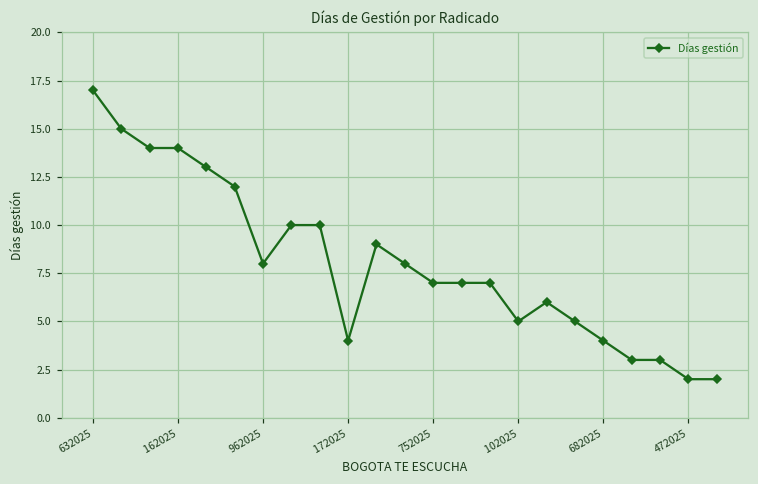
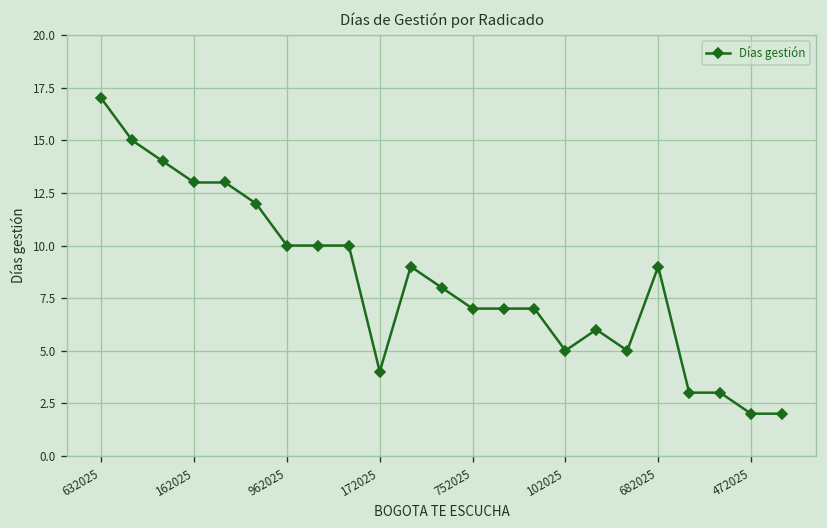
162025: 14 -> 13
962025: 8 -> 10
682025: 4 -> 9
